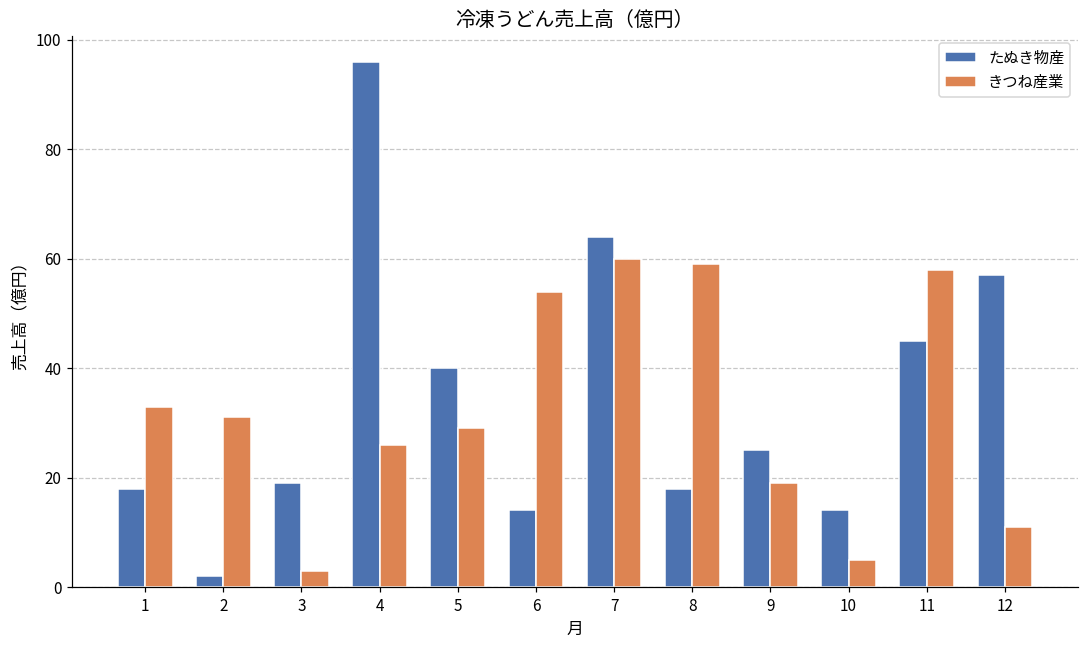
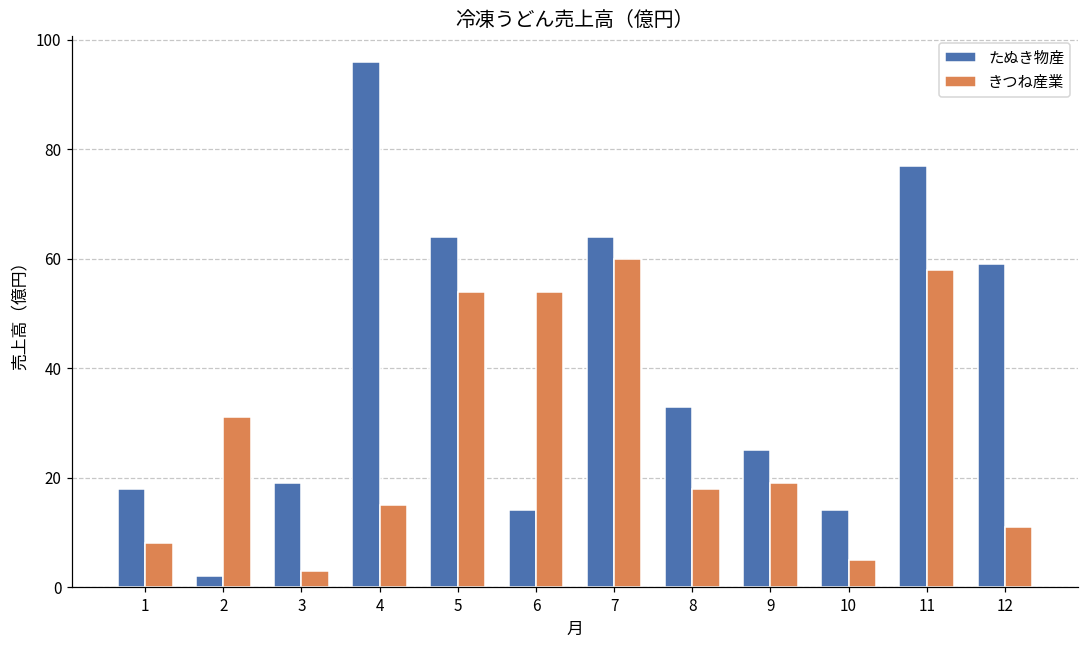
きつね産業, 1: 33 -> 8
きつね産業, 4: 26 -> 15
たぬき物産, 5: 40 -> 64
きつね産業, 5: 29 -> 54
たぬき物産, 8: 18 -> 33
きつね産業, 8: 59 -> 18
たぬき物産, 11: 45 -> 77
たぬき物産, 12: 57 -> 59
